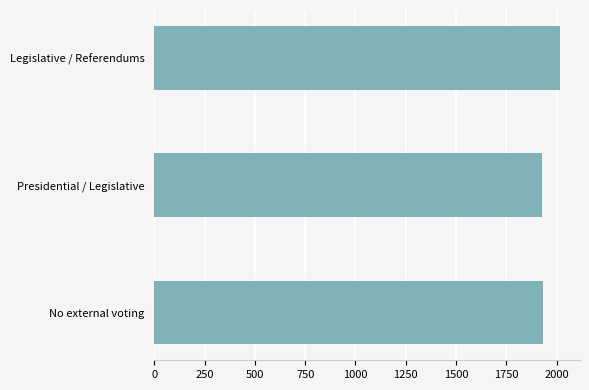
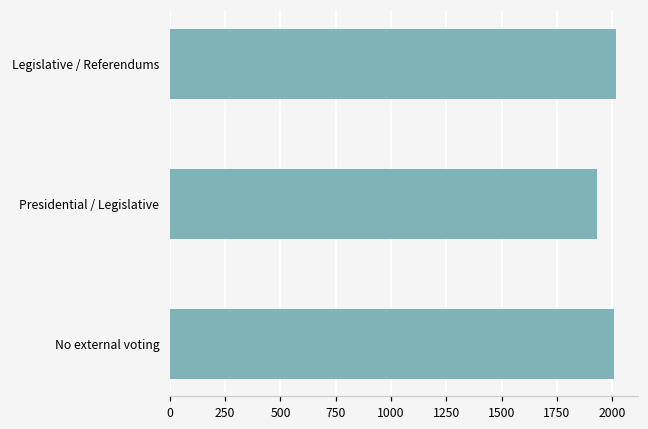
No external voting: 1930 -> 2010
